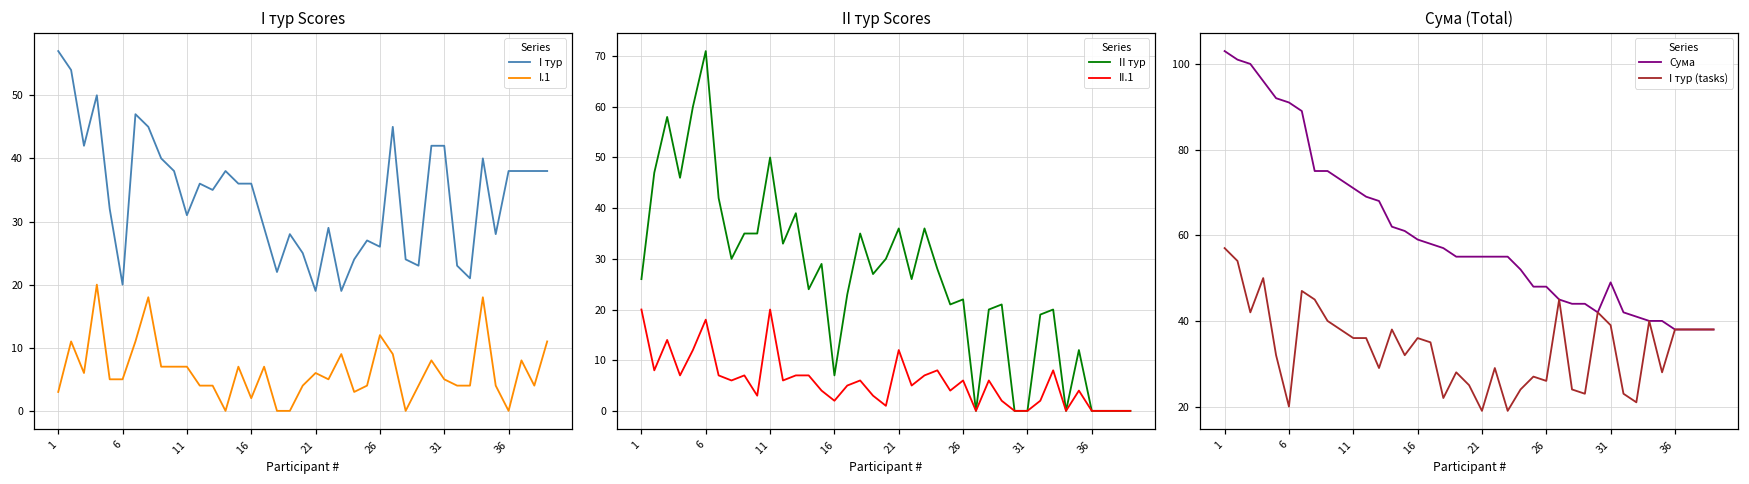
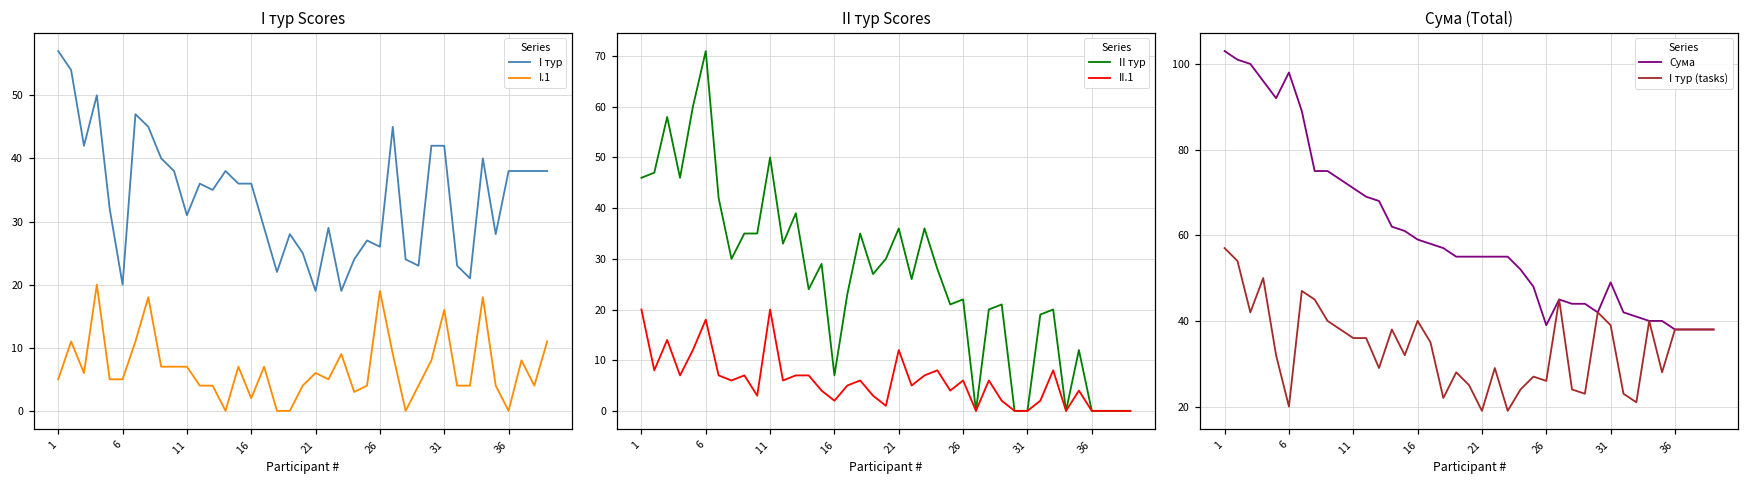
I тур Scores, I.1, 1: 3 -> 5
I тур Scores, I.1, 26: 12 -> 19
I тур Scores, I.1, 31: 5 -> 16
II тур Scores, II тур, 1: 26 -> 46
Сума (Total), Сума, 6: 91 -> 98
Сума (Total), I тур (tasks), 16: 36 -> 40
Сума (Total), Сума, 26: 48 -> 39
